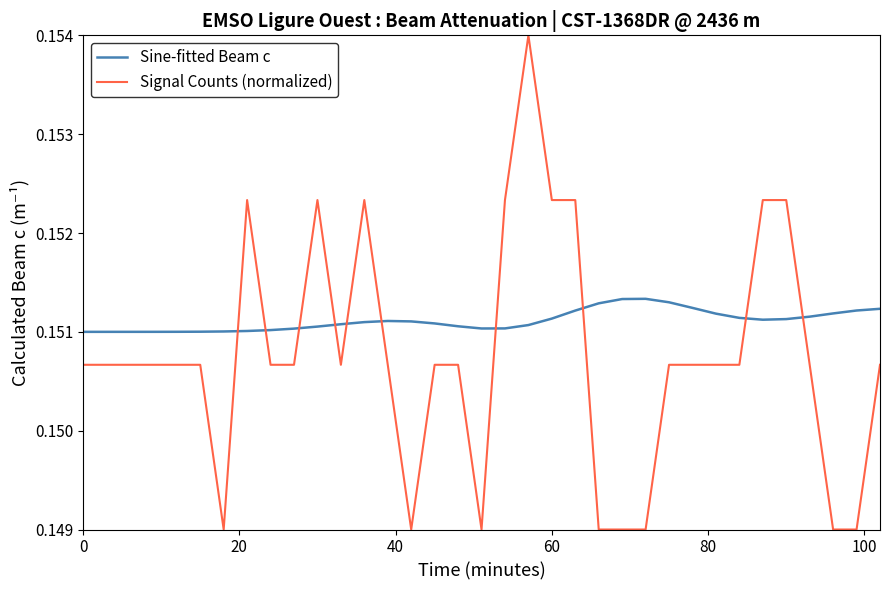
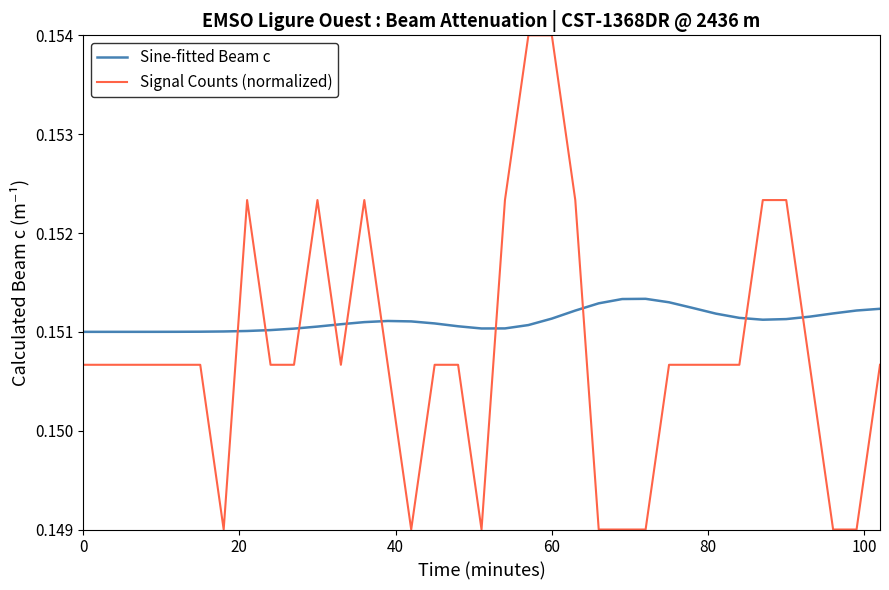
Signal Counts (normalized), 60: 0.1523 -> 0.1540
